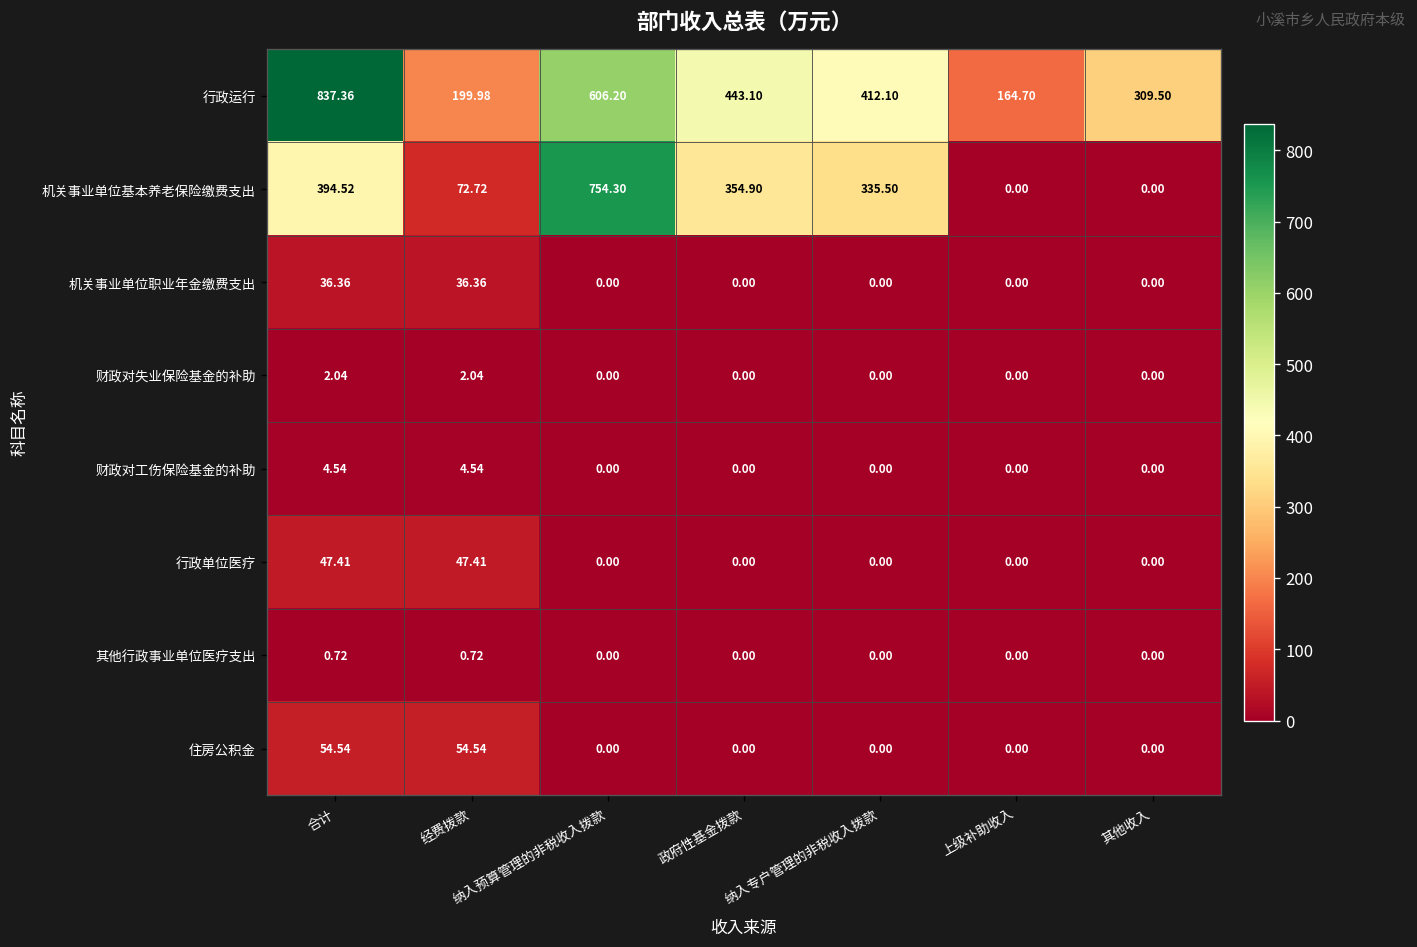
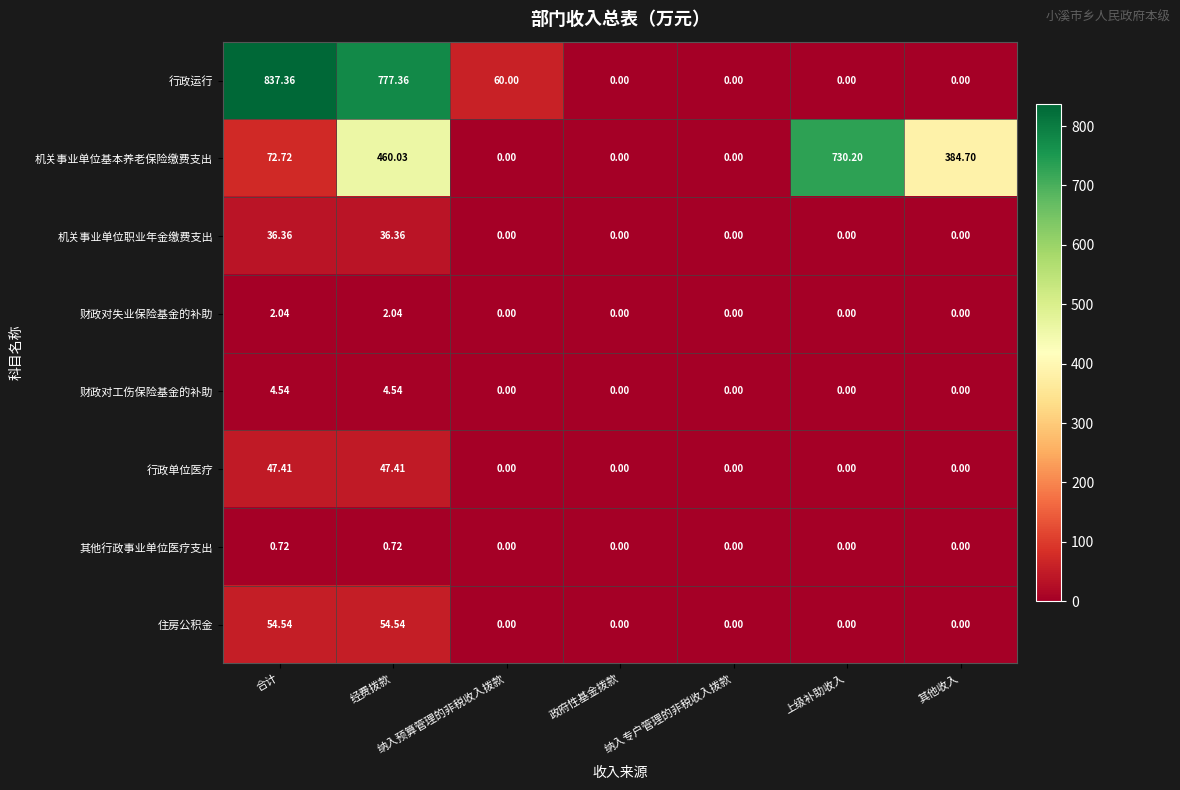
行政运行, 经费拨款: 199.98 -> 777.36
行政运行, 纳入预算管理的非税收入拨款: 606.20 -> 60.00
行政运行, 政府性基金拨款: 443.10 -> 0.00
行政运行, 纳入专户管理的非税收入拨款: 412.10 -> 0.00
行政运行, 上级补助收入: 164.70 -> 0.00
行政运行, 其他收入: 309.50 -> 0.00
机关事业单位基本养老保险缴费支出, 合计: 394.52 -> 72.72
机关事业单位基本养老保险缴费支出, 经费拨款: 72.72 -> 460.03
机关事业单位基本养老保险缴费支出, 纳入预算管理的非税收入拨款: 754.30 -> 0.00
机关事业单位基本养老保险缴费支出, 政府性基金拨款: 354.90 -> 0.00
机关事业单位基本养老保险缴费支出, 纳入专户管理的非税收入拨款: 335.50 -> 0.00
机关事业单位基本养老保险缴费支出, 上级补助收入: 0.00 -> 730.20
机关事业单位基本养老保险缴费支出, 其他收入: 0.00 -> 384.70
